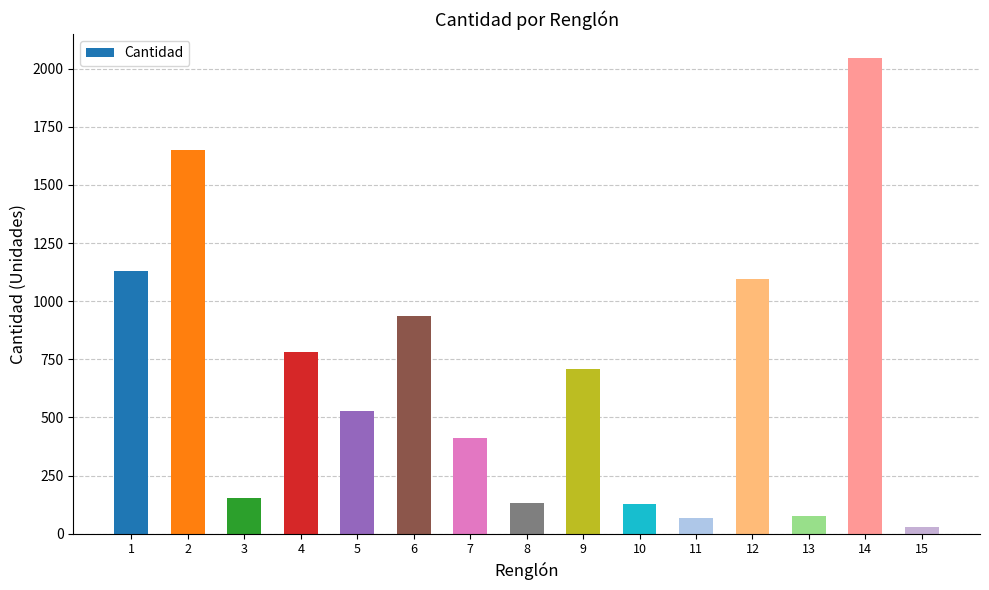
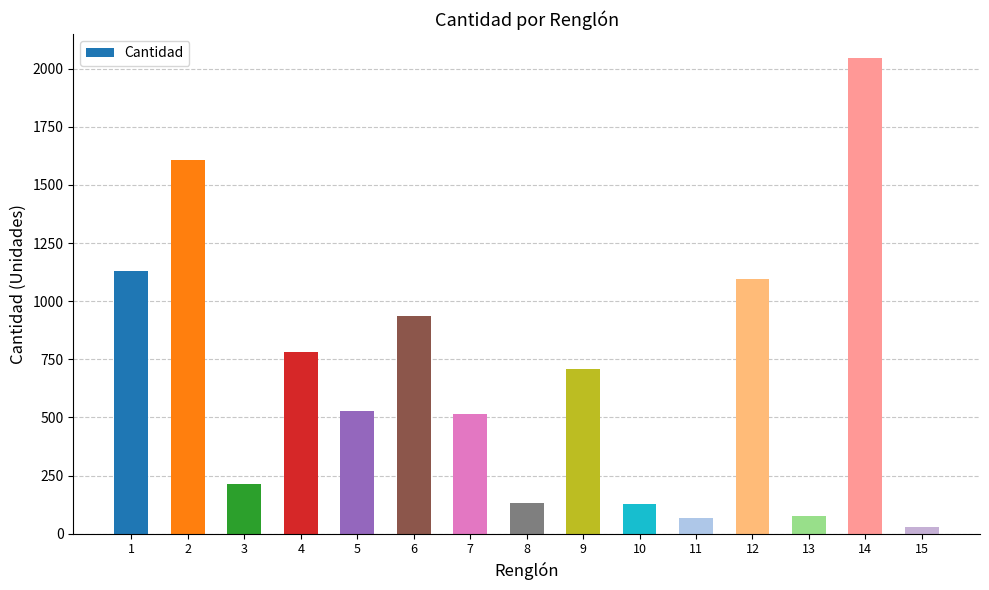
2: 1650 -> 1610
3: 160 -> 220
7: 410 -> 510
